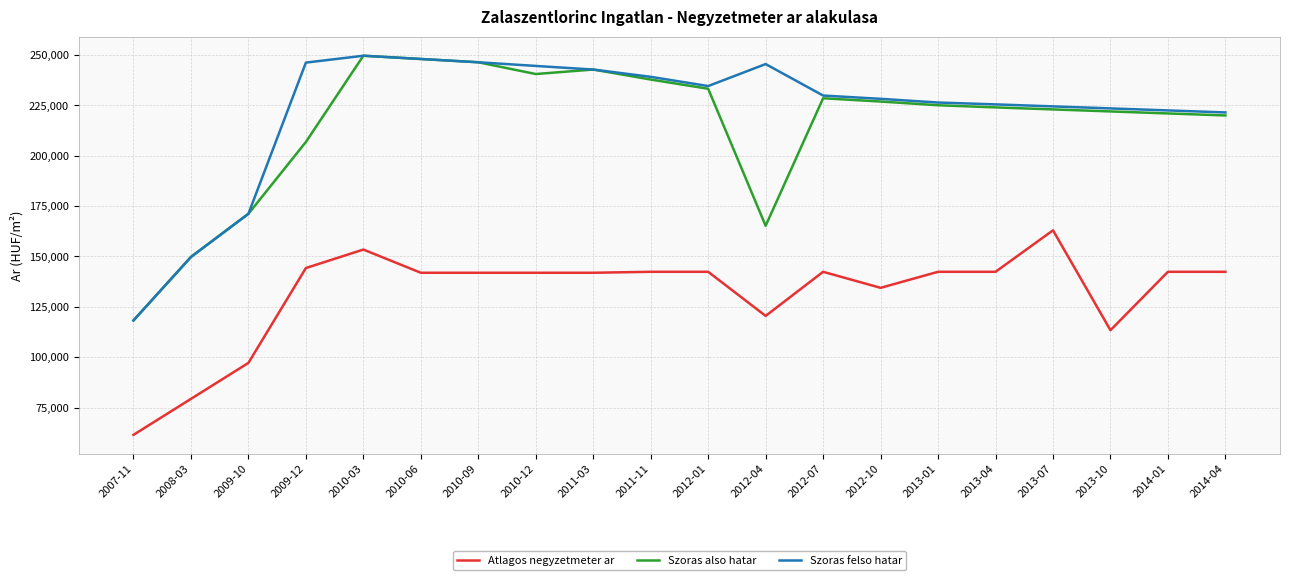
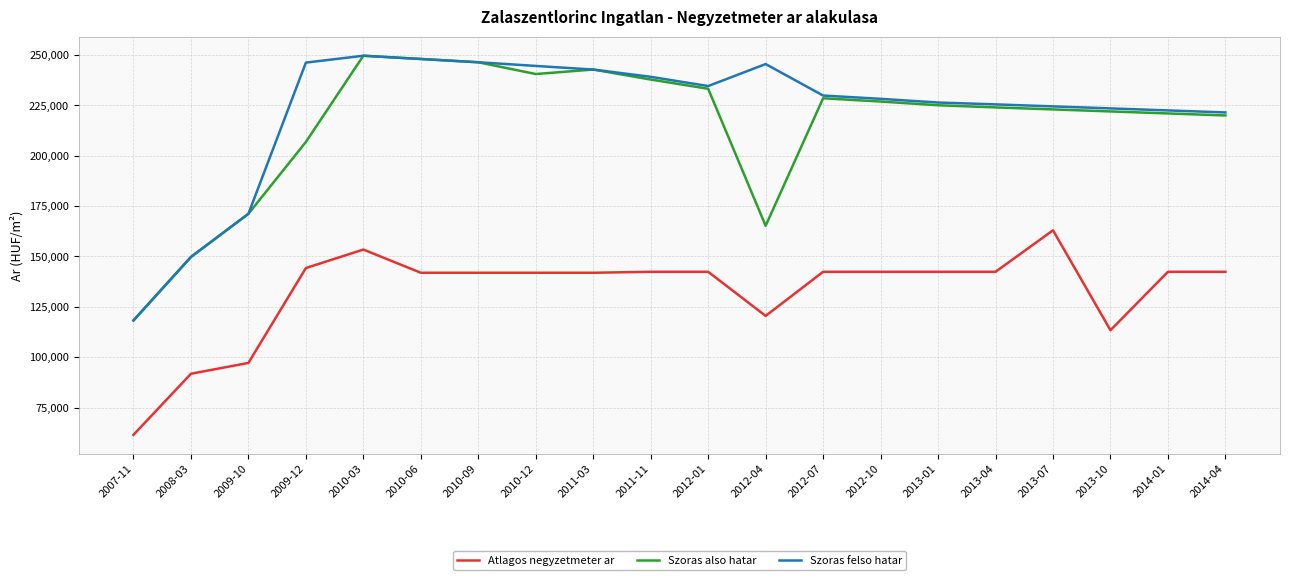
Atlagos negyzetmeter ar, 2008-03: 79,000 -> 92,000
Atlagos negyzetmeter ar, 2012-10: 134,000 -> 142,000
